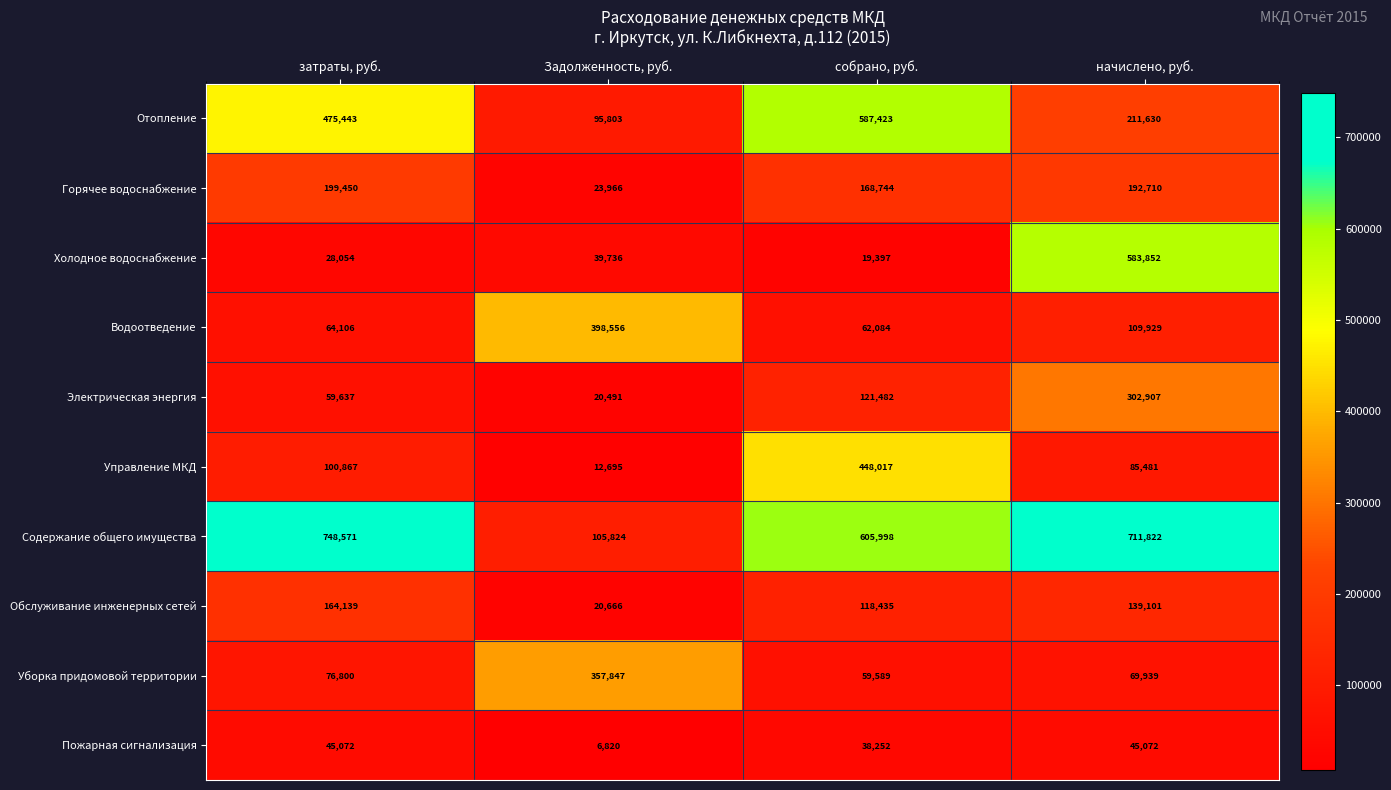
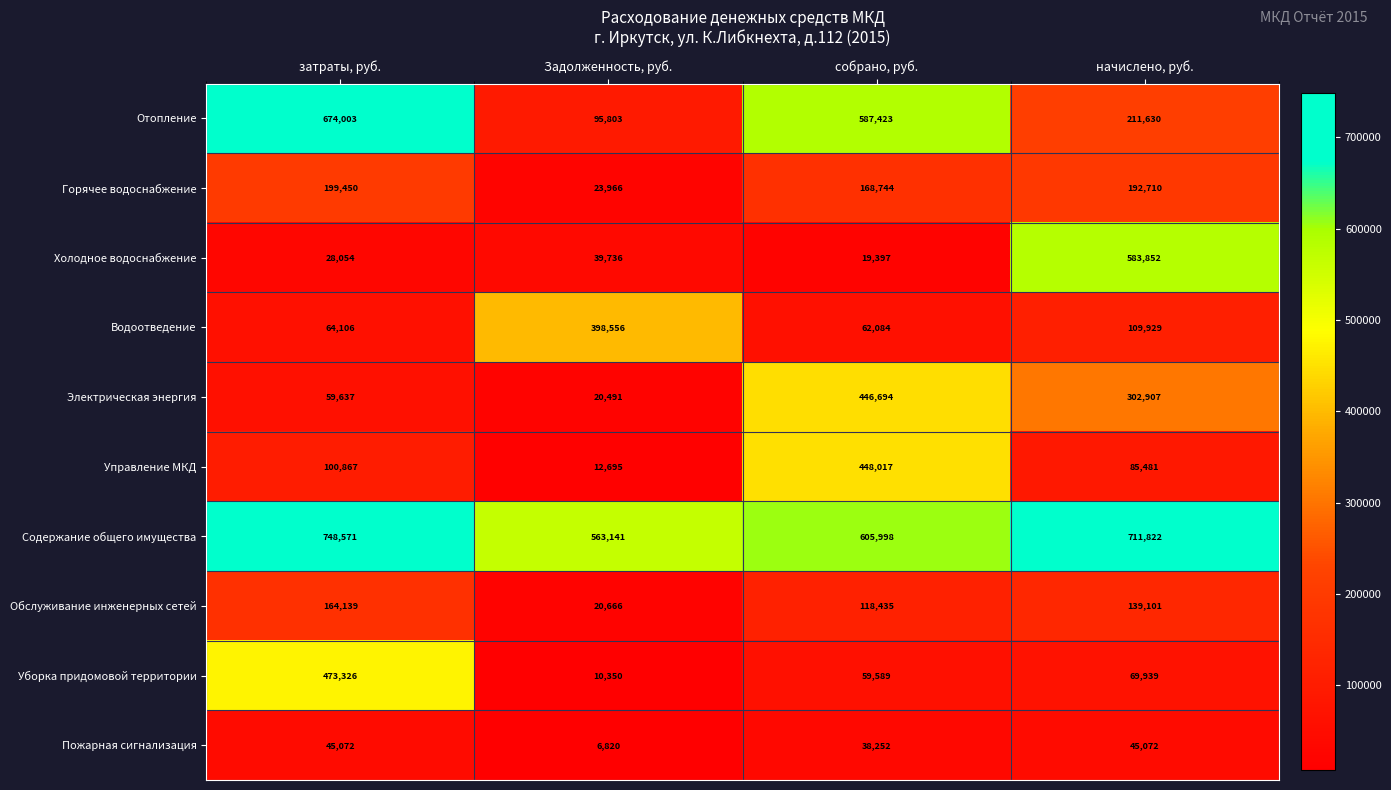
Отопление, затраты, руб.: 475,443 -> 674,003
Электрическая энергия, собрано, руб.: 121,482 -> 446,694
Содержание общего имущества, Задолженность, руб.: 105,824 -> 563,141
Уборка придомовой территории, затраты, руб.: 76,800 -> 473,326
Уборка придомовой территории, Задолженность, руб.: 357,847 -> 10,350
